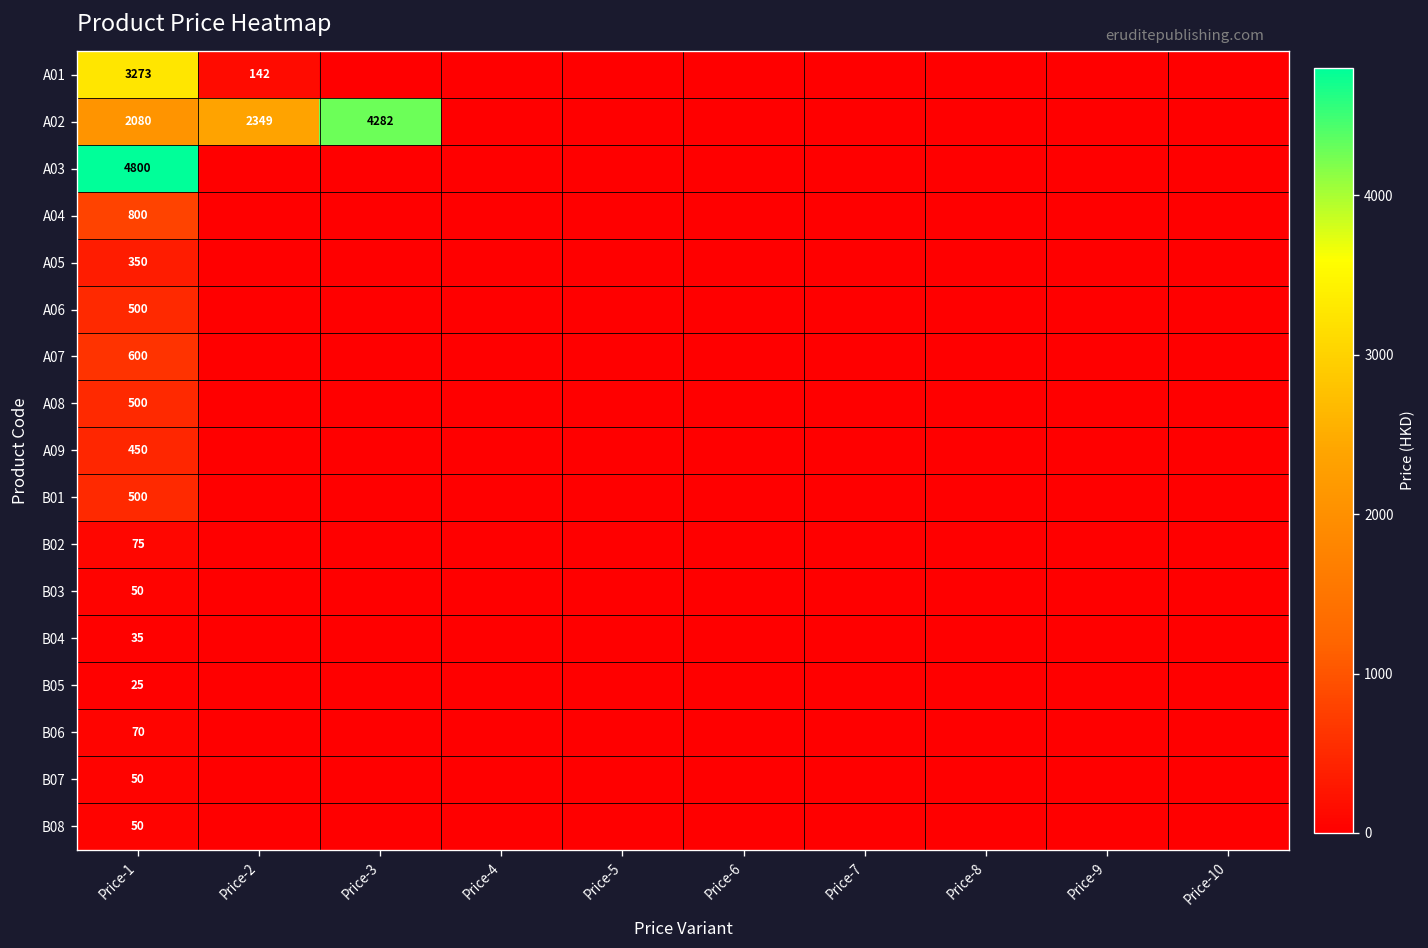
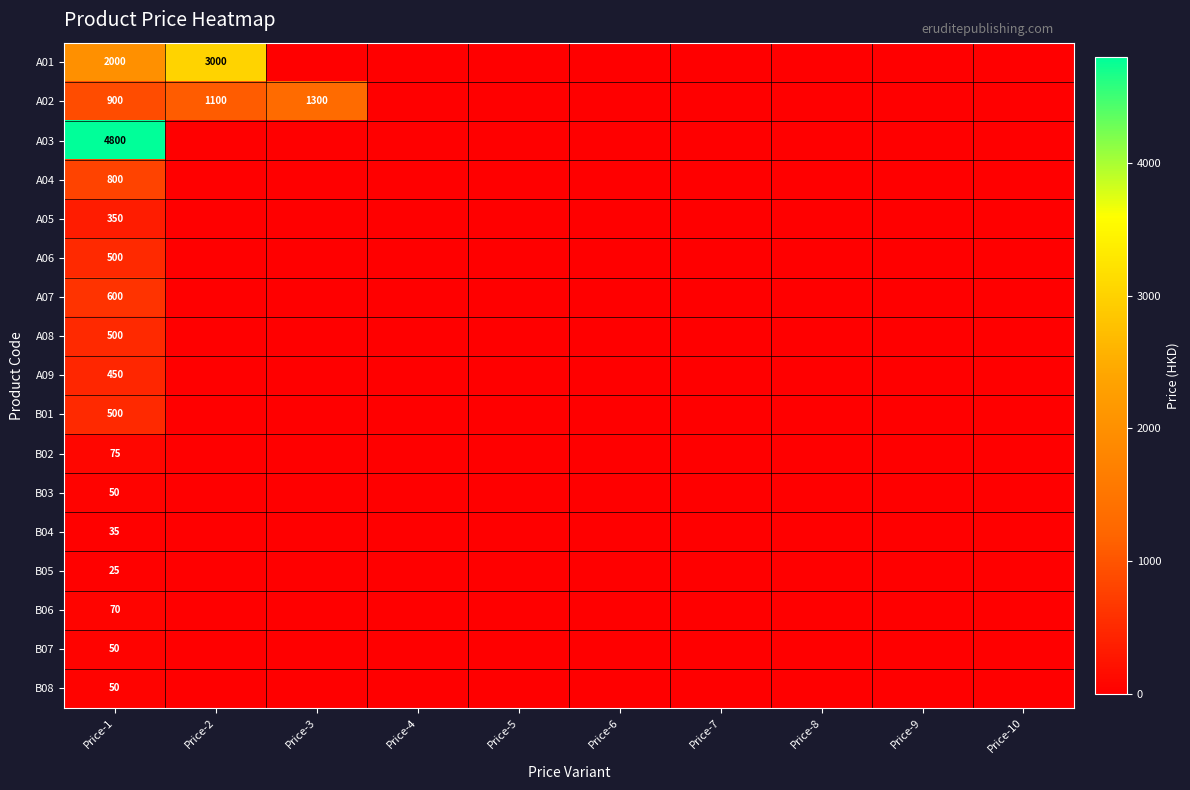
A01, Price-1: 3273 -> 2000
A01, Price-2: 142 -> 3000
A02, Price-1: 2080 -> 900
A02, Price-2: 2349 -> 1100
A02, Price-3: 4282 -> 1300
